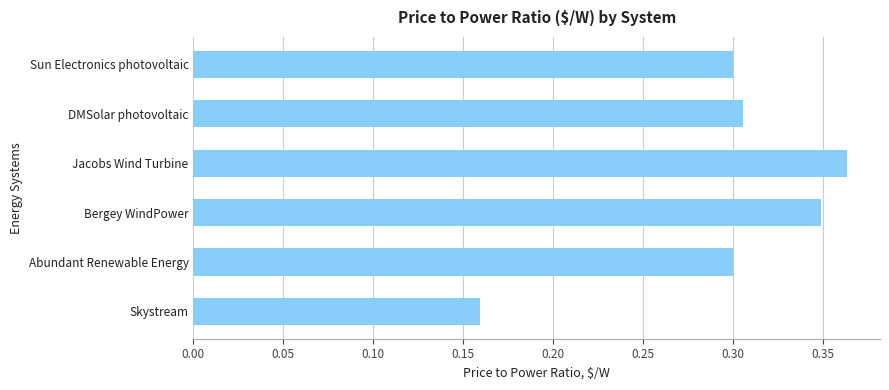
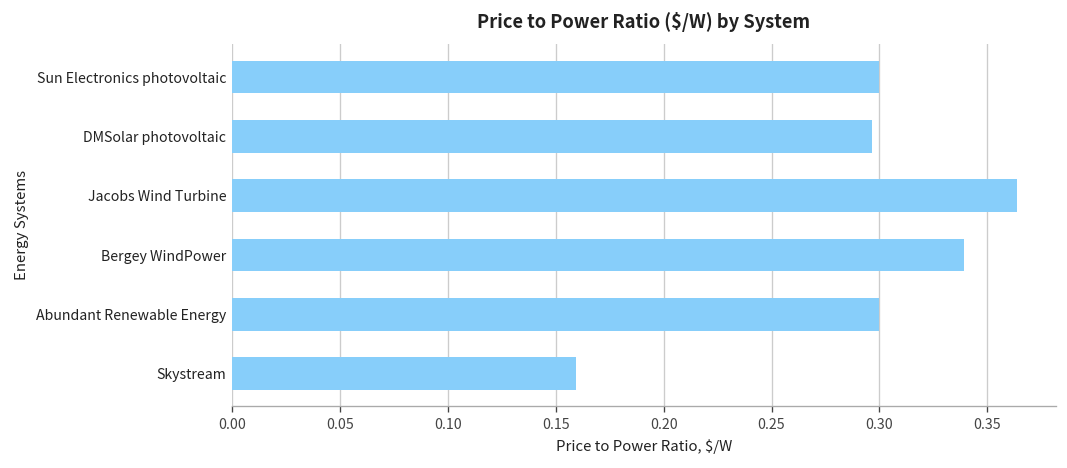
DMSolar photovoltaic: 0.306 -> 0.297
Bergey WindPower: 0.349 -> 0.339
